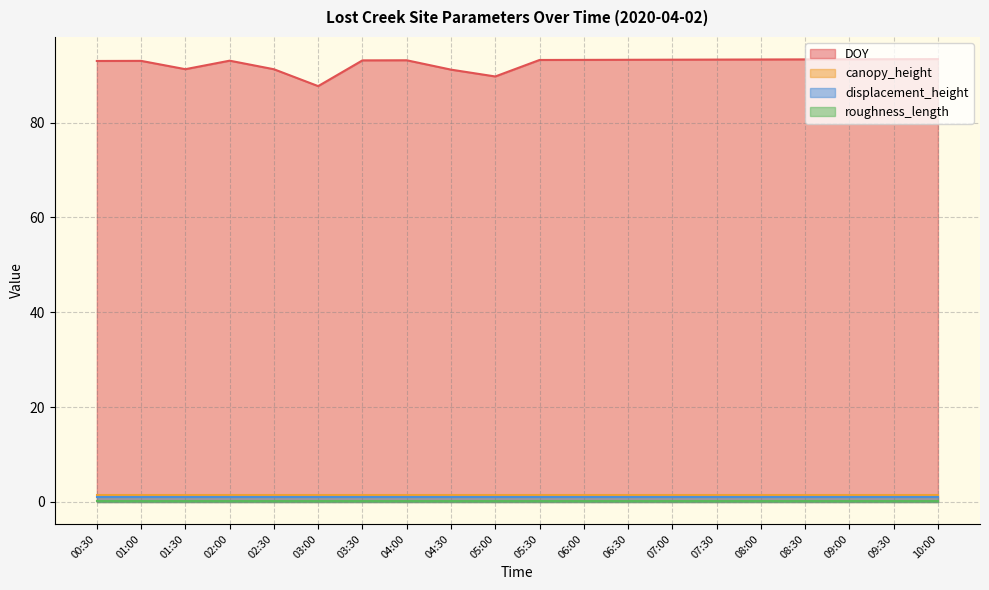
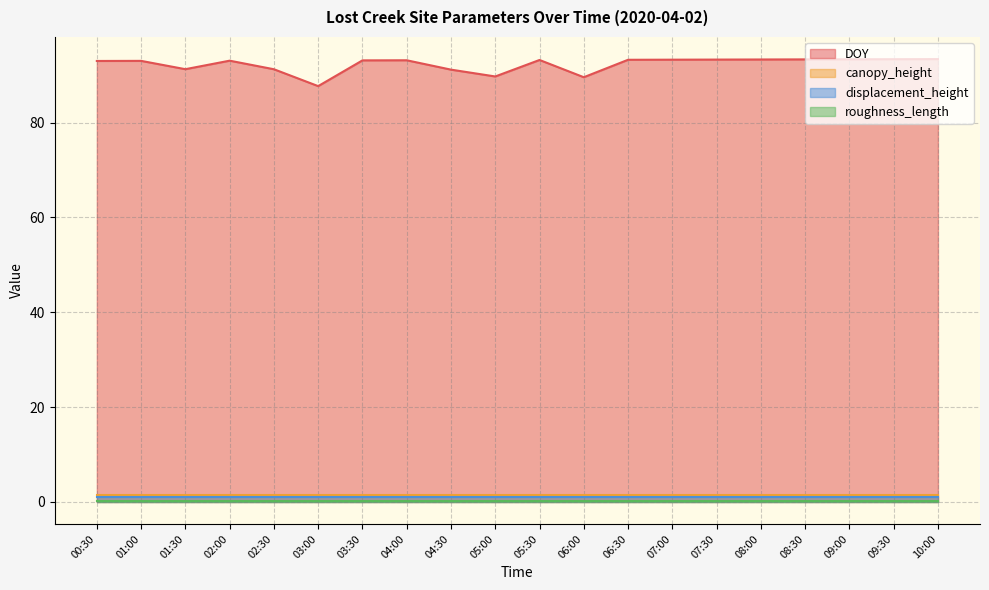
DOY, 06:00: 93 -> 90
